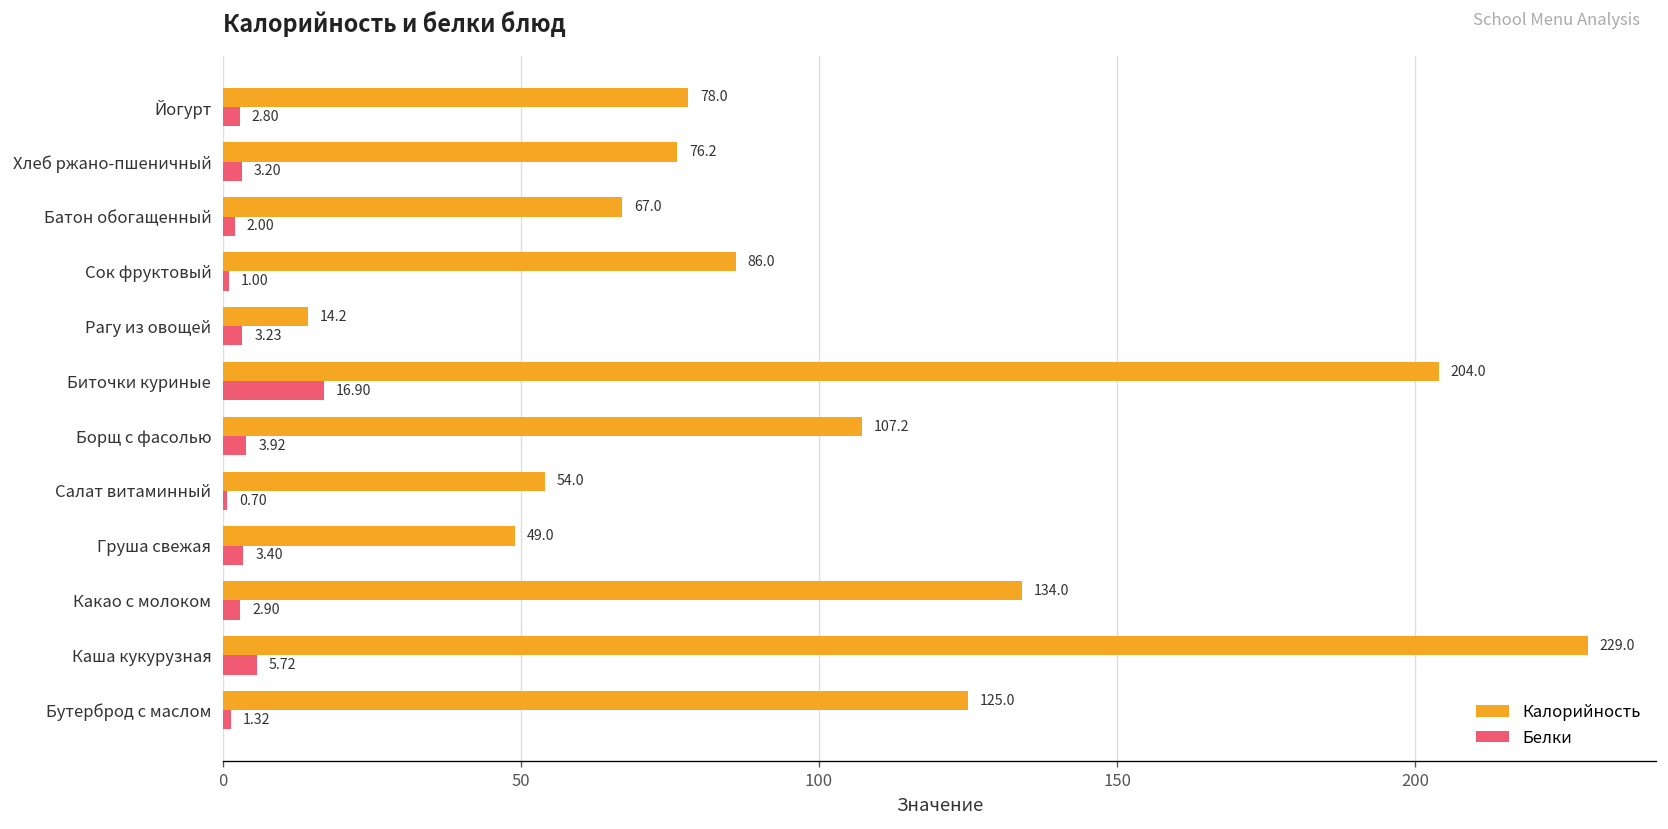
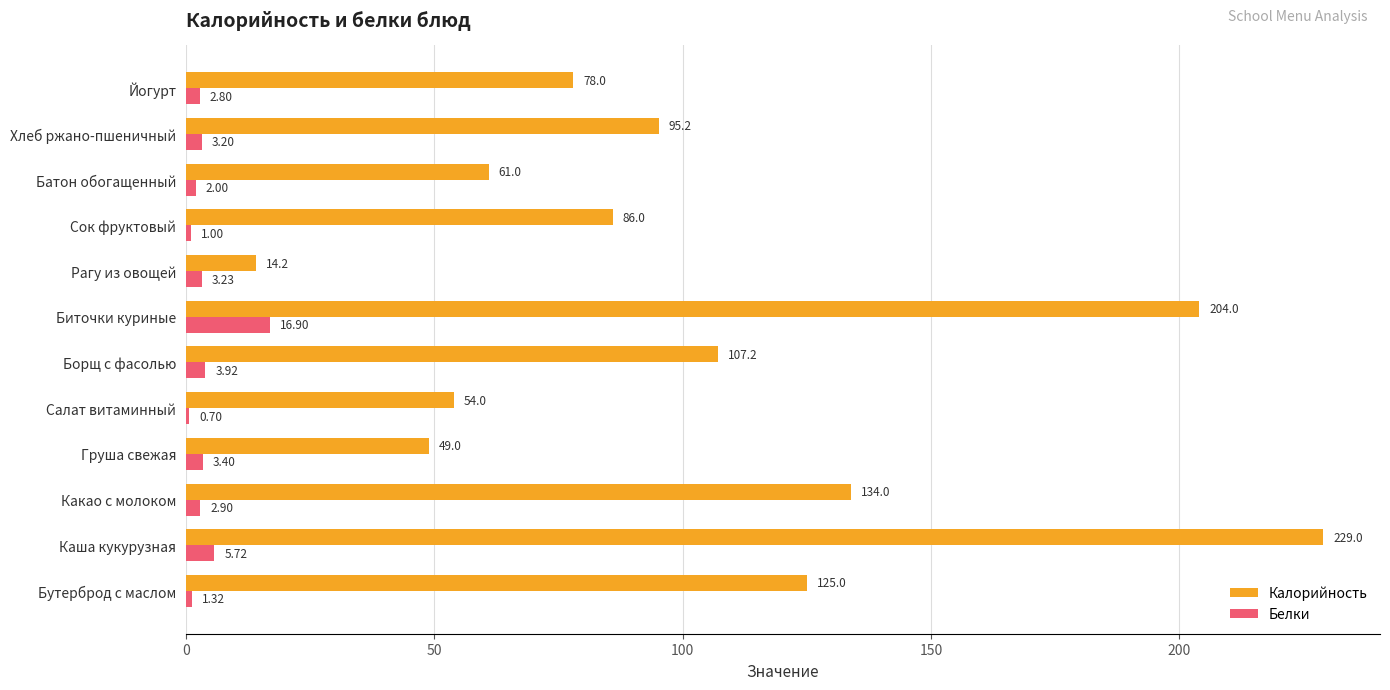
Калорийность, Хлеб ржано-пшеничный: 76.2 -> 95.2
Калорийность, Батон обогащенный: 67.0 -> 61.0
